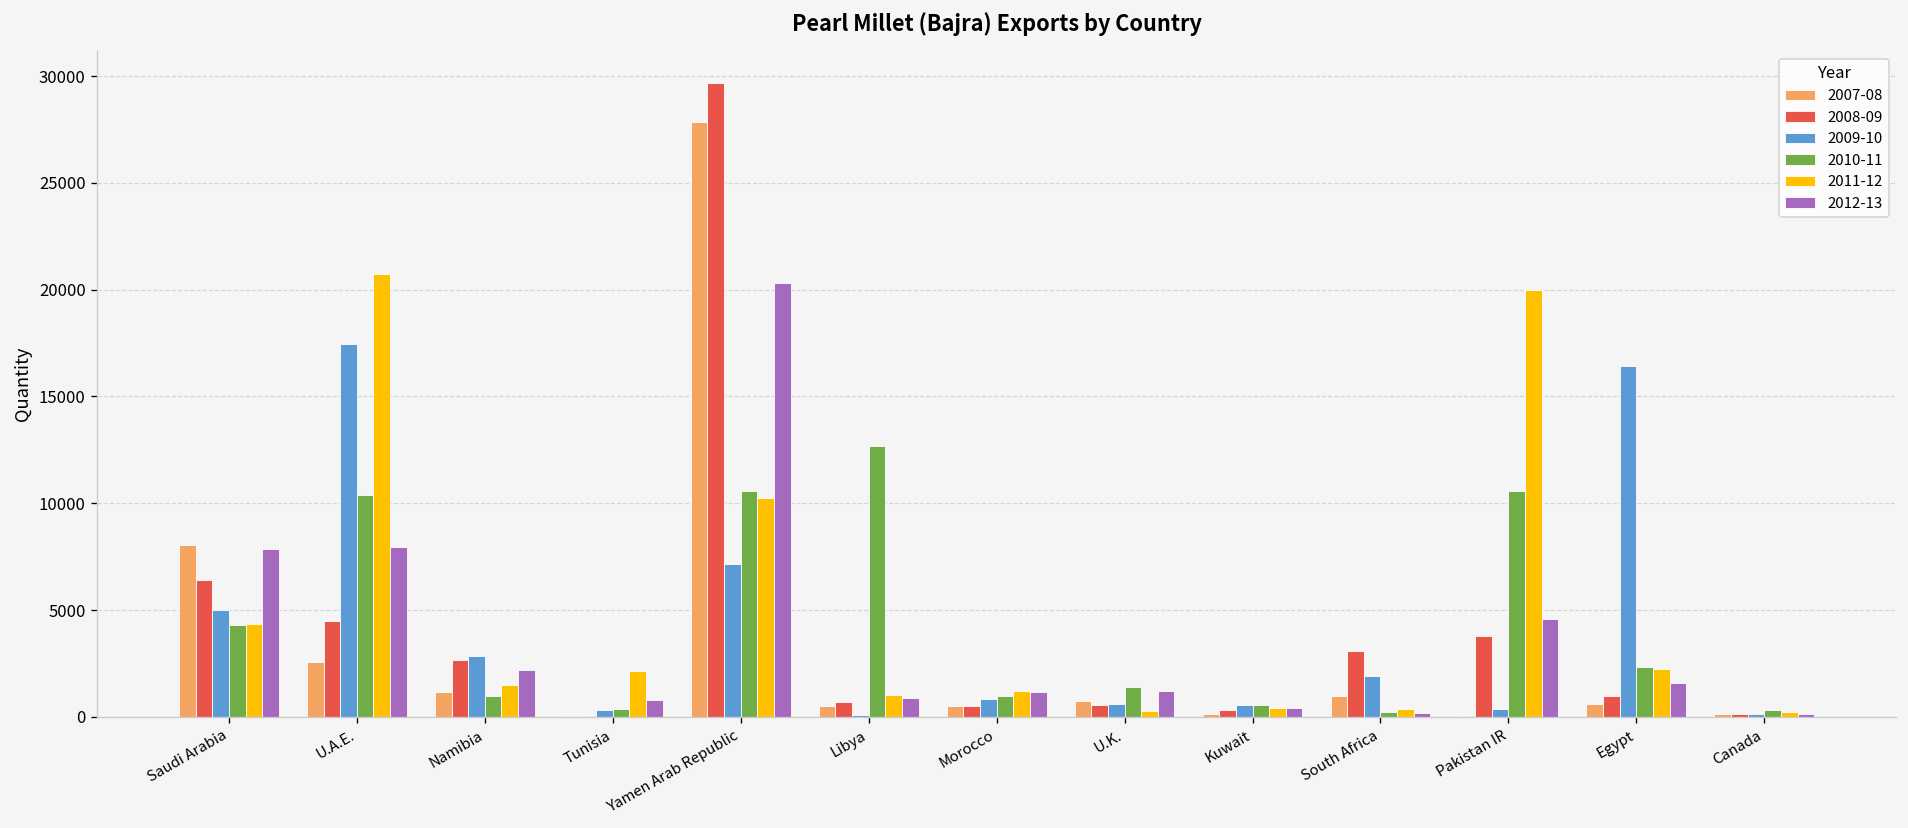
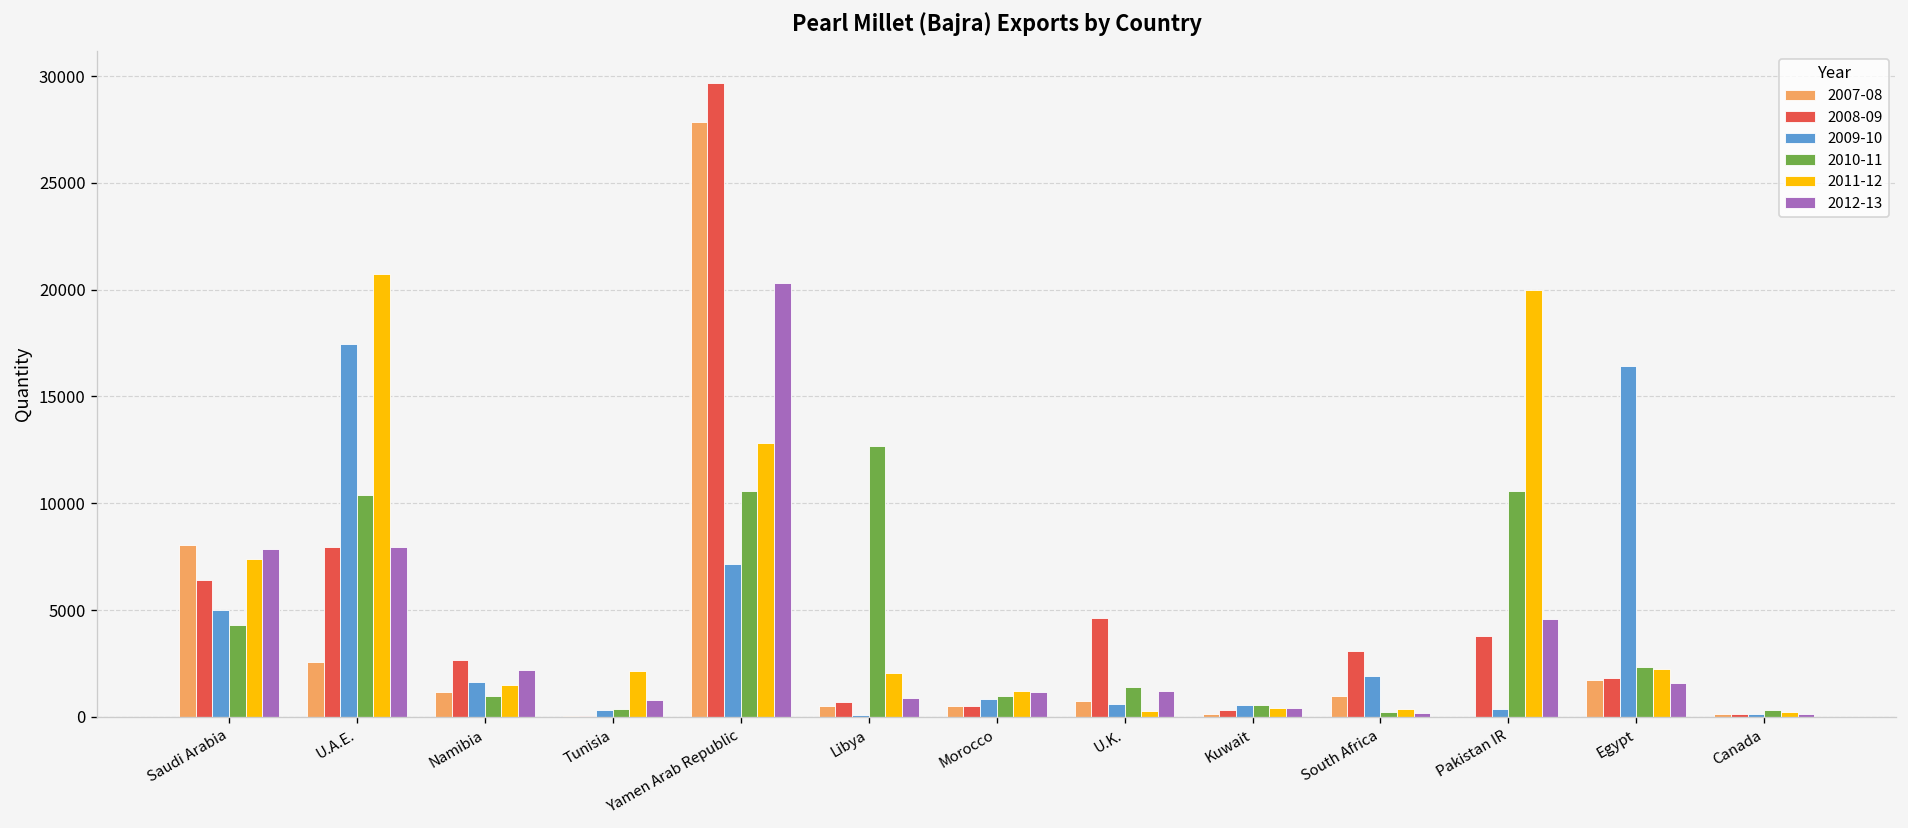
2011-12, Saudi Arabia: 4300 -> 7400
2008-09, U.A.E.: 4500 -> 7900
2009-10, Namibia: 2900 -> 1700
2011-12, Yamen Arab Republic: 10300 -> 12800
2011-12, Libya: 1000 -> 2100
2008-09, U.K.: 600 -> 4600
2007-08, Egypt: 600 -> 1700
2008-09, Egypt: 1000 -> 1800
